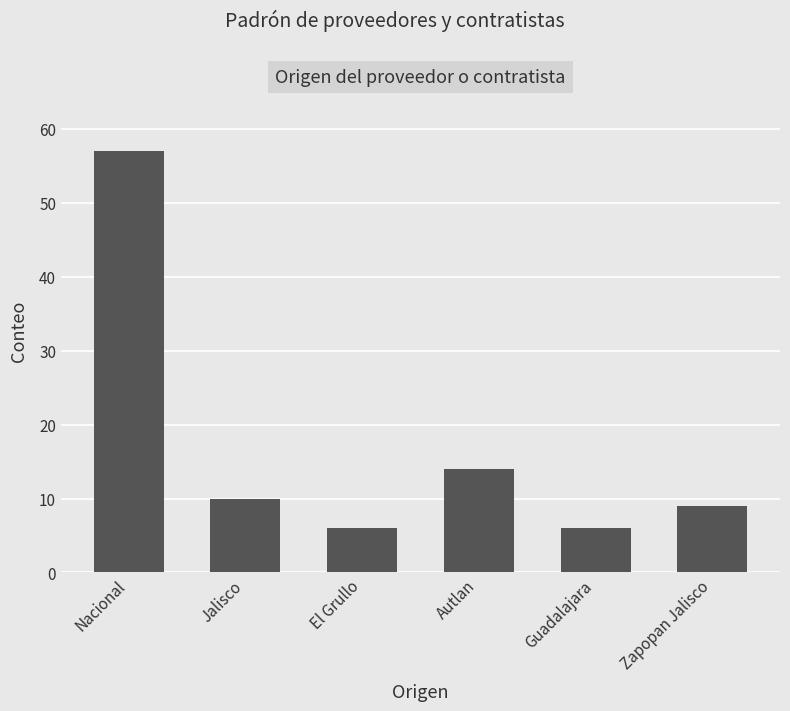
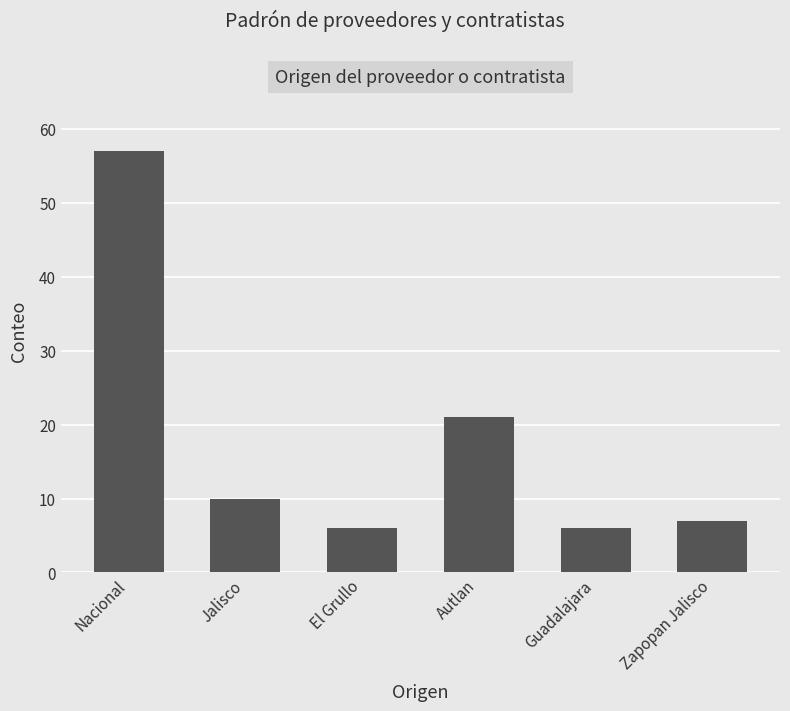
Autlan: 14 -> 21
Zapopan Jalisco: 9 -> 7
